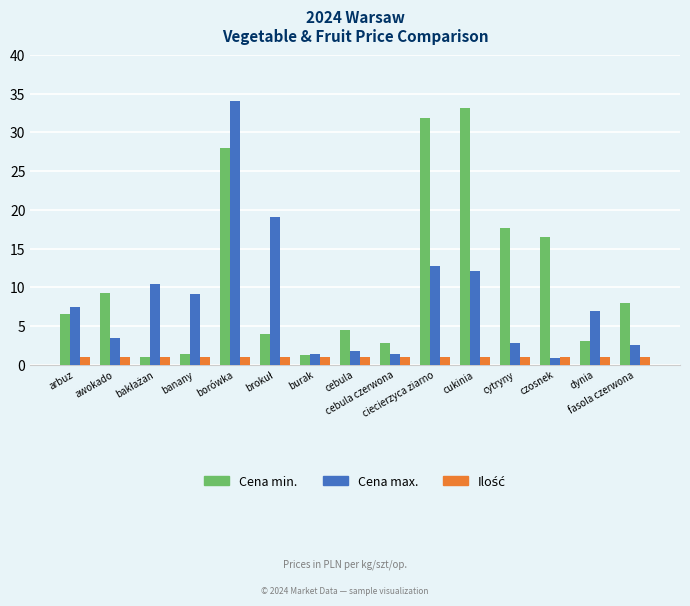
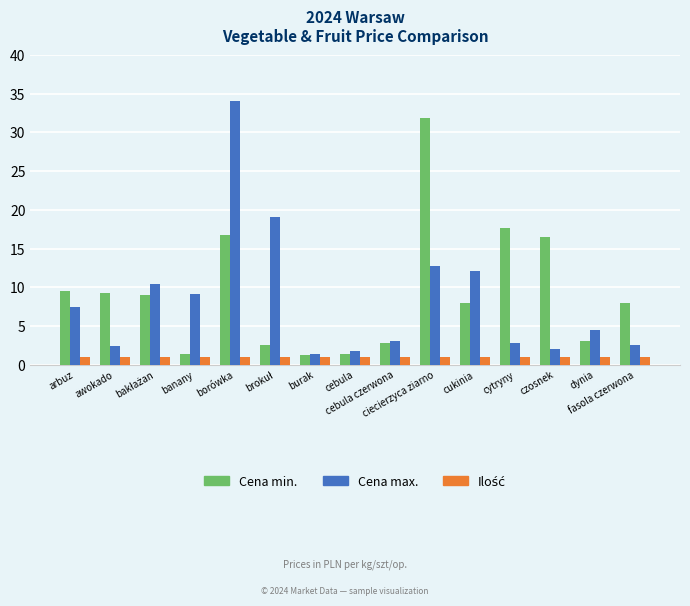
Cena min., arbuz: 7 -> 10
Cena max., awokado: 4 -> 2
Cena min., bakłażan: 1 -> 9
Cena min., borówka: 28 -> 17
Cena min., brokuł: 4 -> 3
Cena min., cebula: 5 -> 1
Cena max., cebula czerwona: 1 -> 3
Cena min., cukinia: 33 -> 8
Cena max., czosnek: 1 -> 2
Cena max., dynia: 7 -> 5
